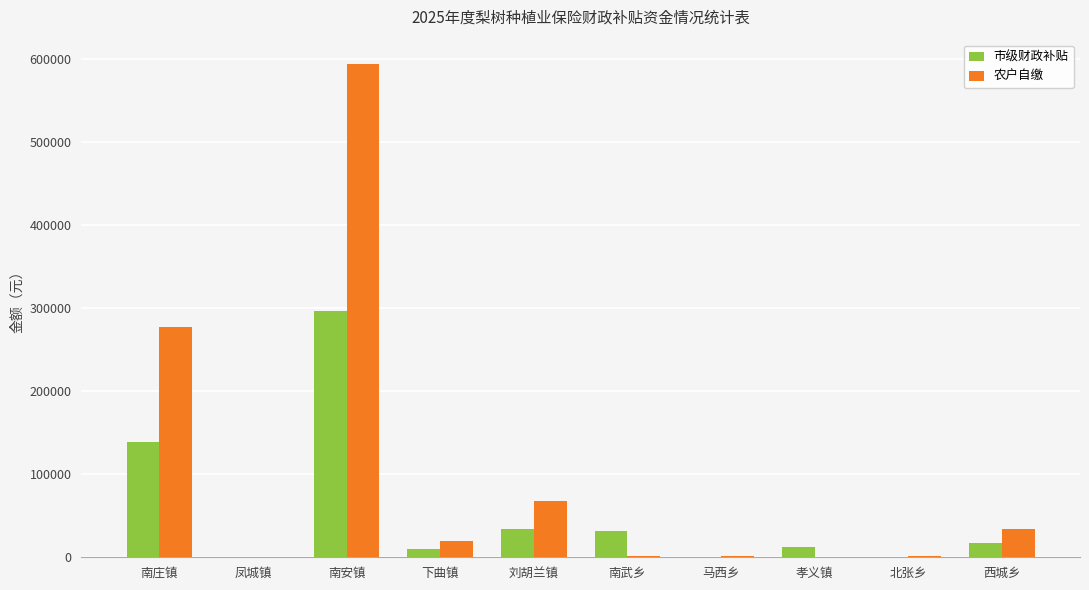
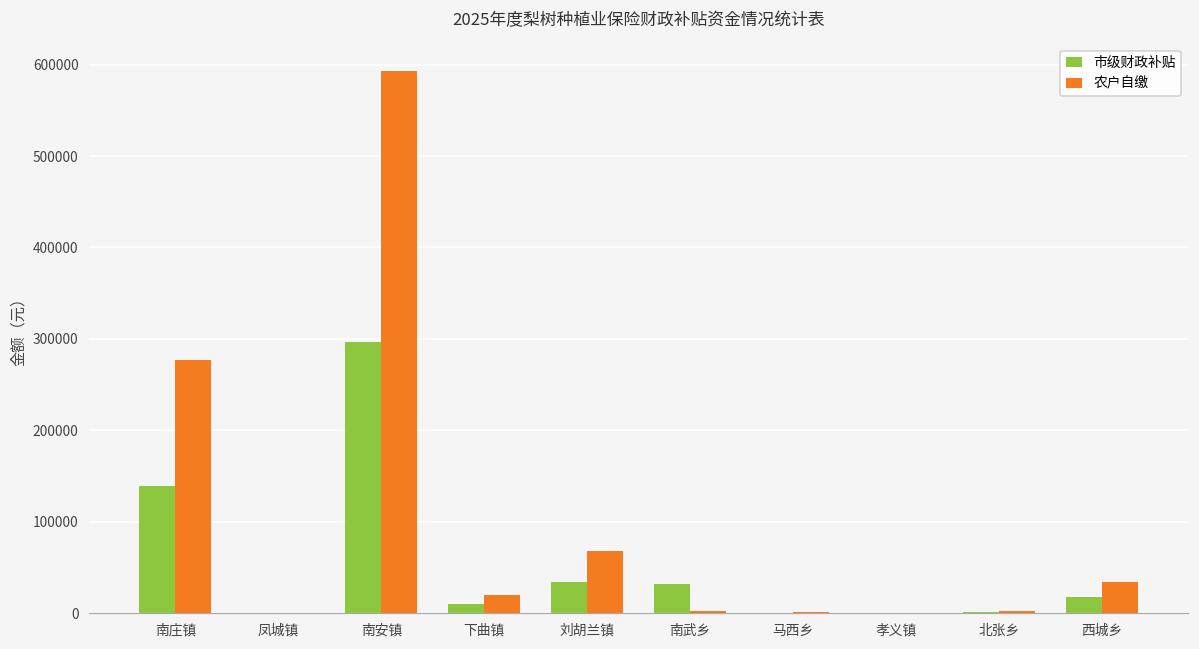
市级财政补贴, 孝义镇: 10000 -> 0
